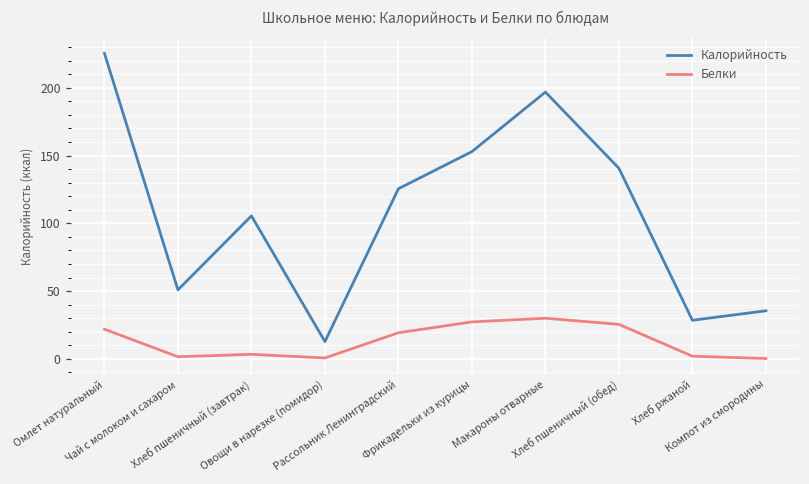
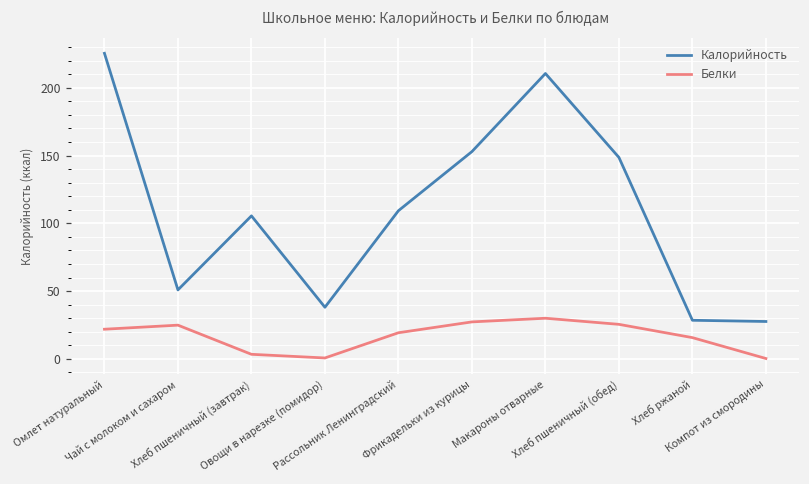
Белки, Чай с молоком и сахаром: 2 -> 25
Калорийность, Овощи в нарезке (помидор): 13 -> 38
Калорийность, Рассольник Ленинградский: 126 -> 109
Калорийность, Макароны отварные: 197 -> 211
Калорийность, Хлеб пшеничный (обед): 141 -> 149
Белки, Хлеб ржаной: 2 -> 16
Калорийность, Компот из смородины: 36 -> 28
